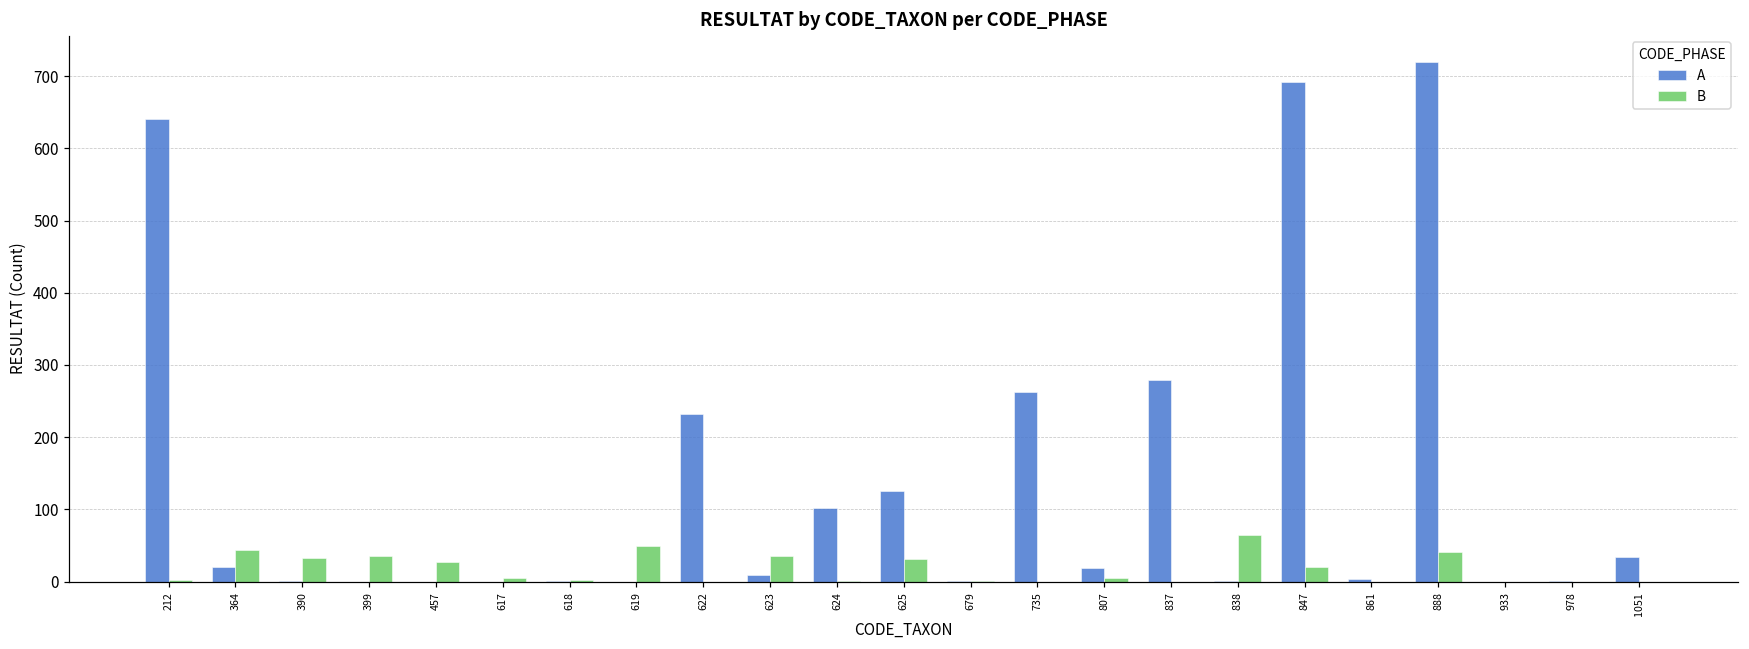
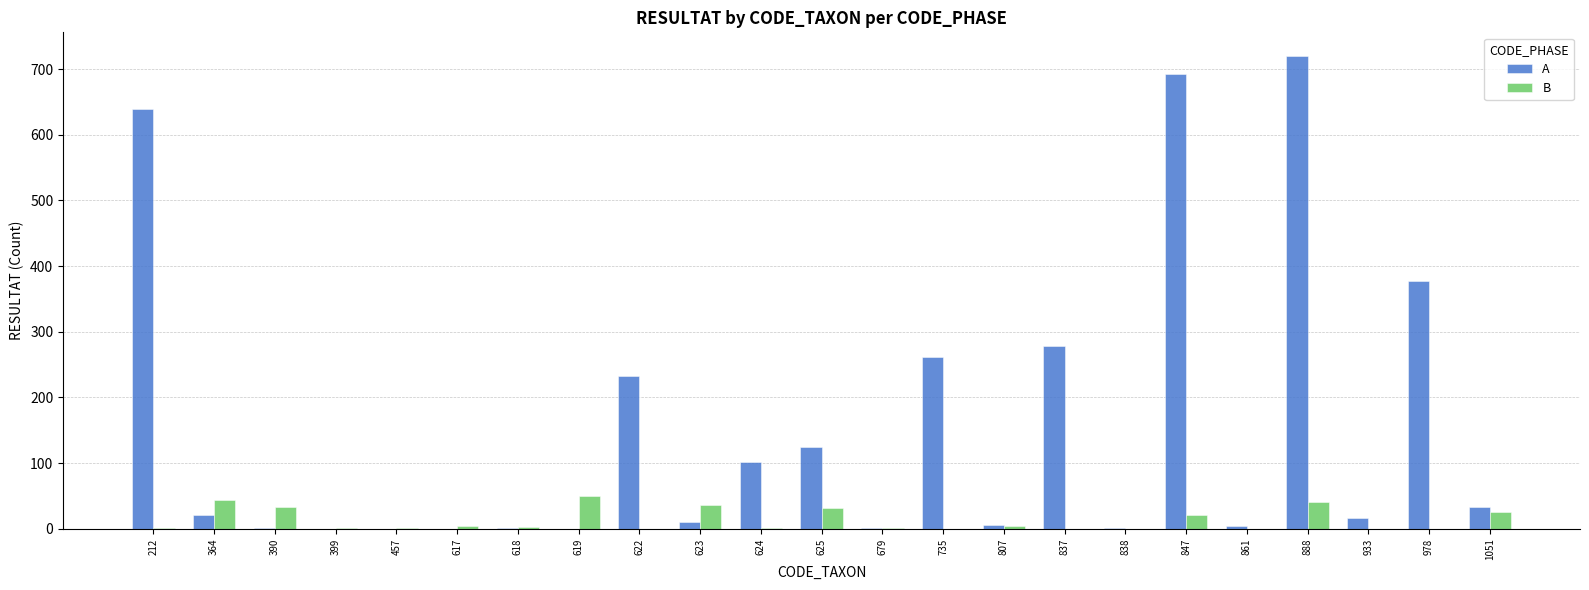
B, 399: 40 -> 0
B, 457: 30 -> 0
A, 807: 20 -> 10
B, 838: 60 -> 0
A, 933: 0 -> 20
A, 978: 0 -> 380
B, 1051: 0 -> 30
